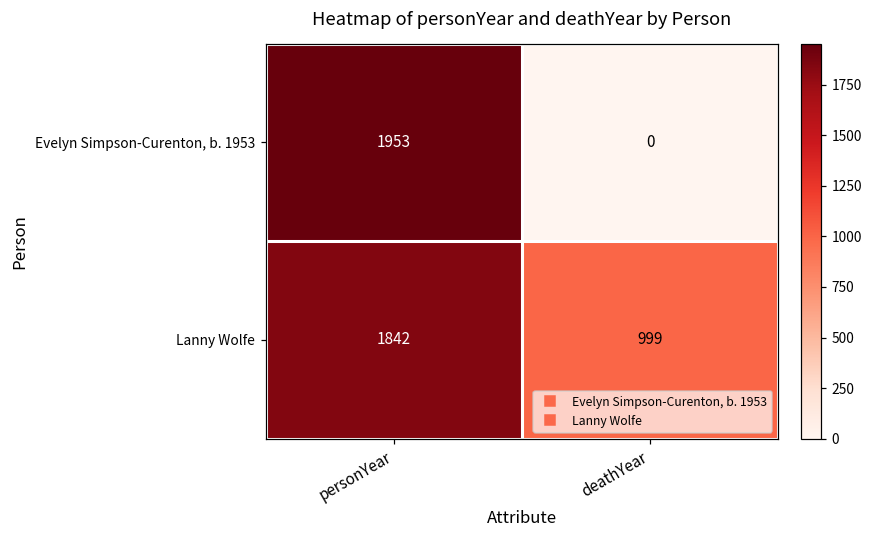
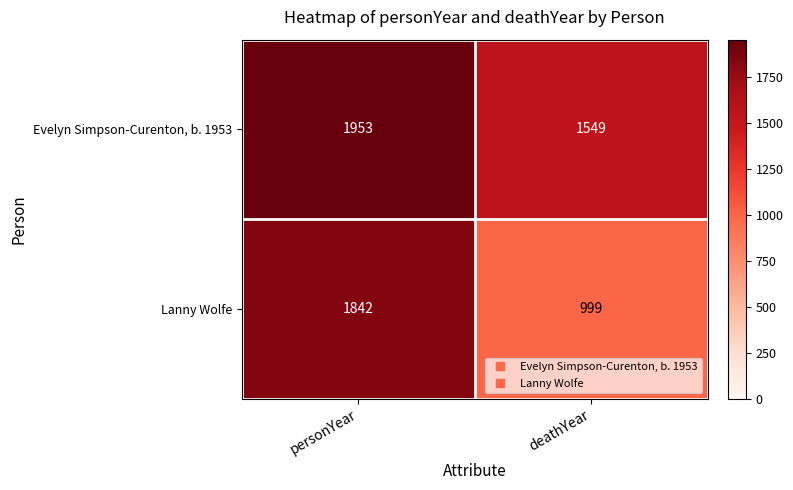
Evelyn Simpson-Curenton, b. 1953, deathYear: 0 -> 1549
